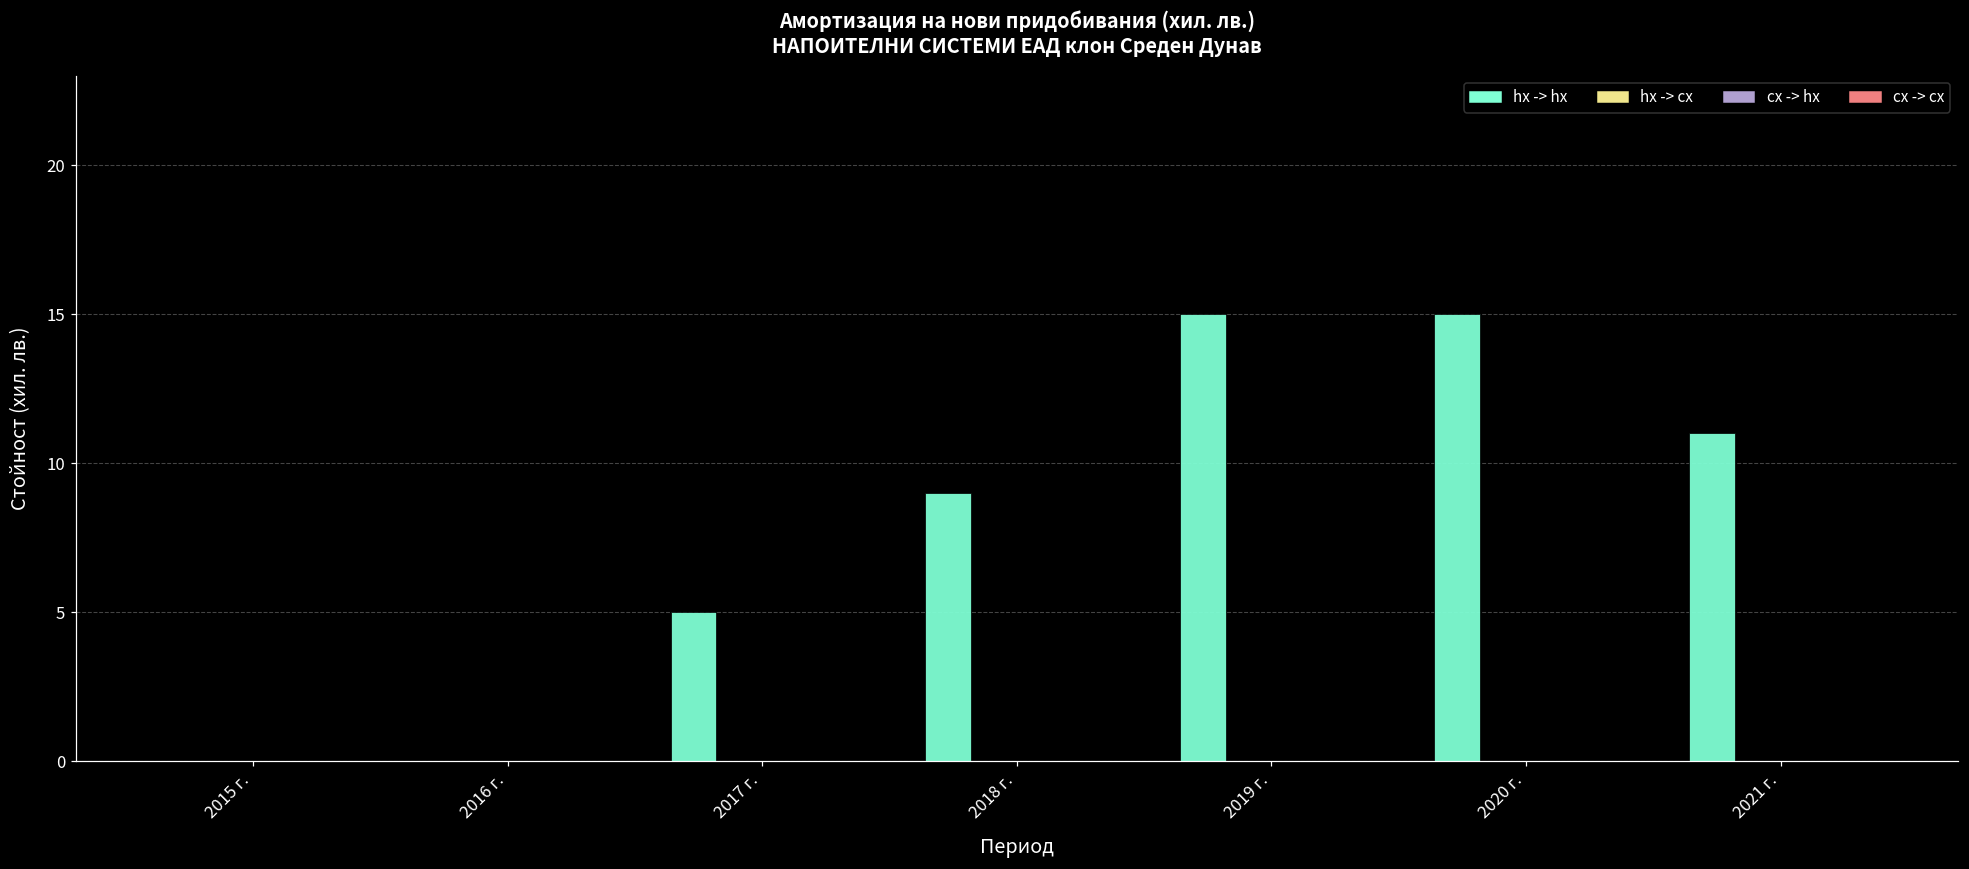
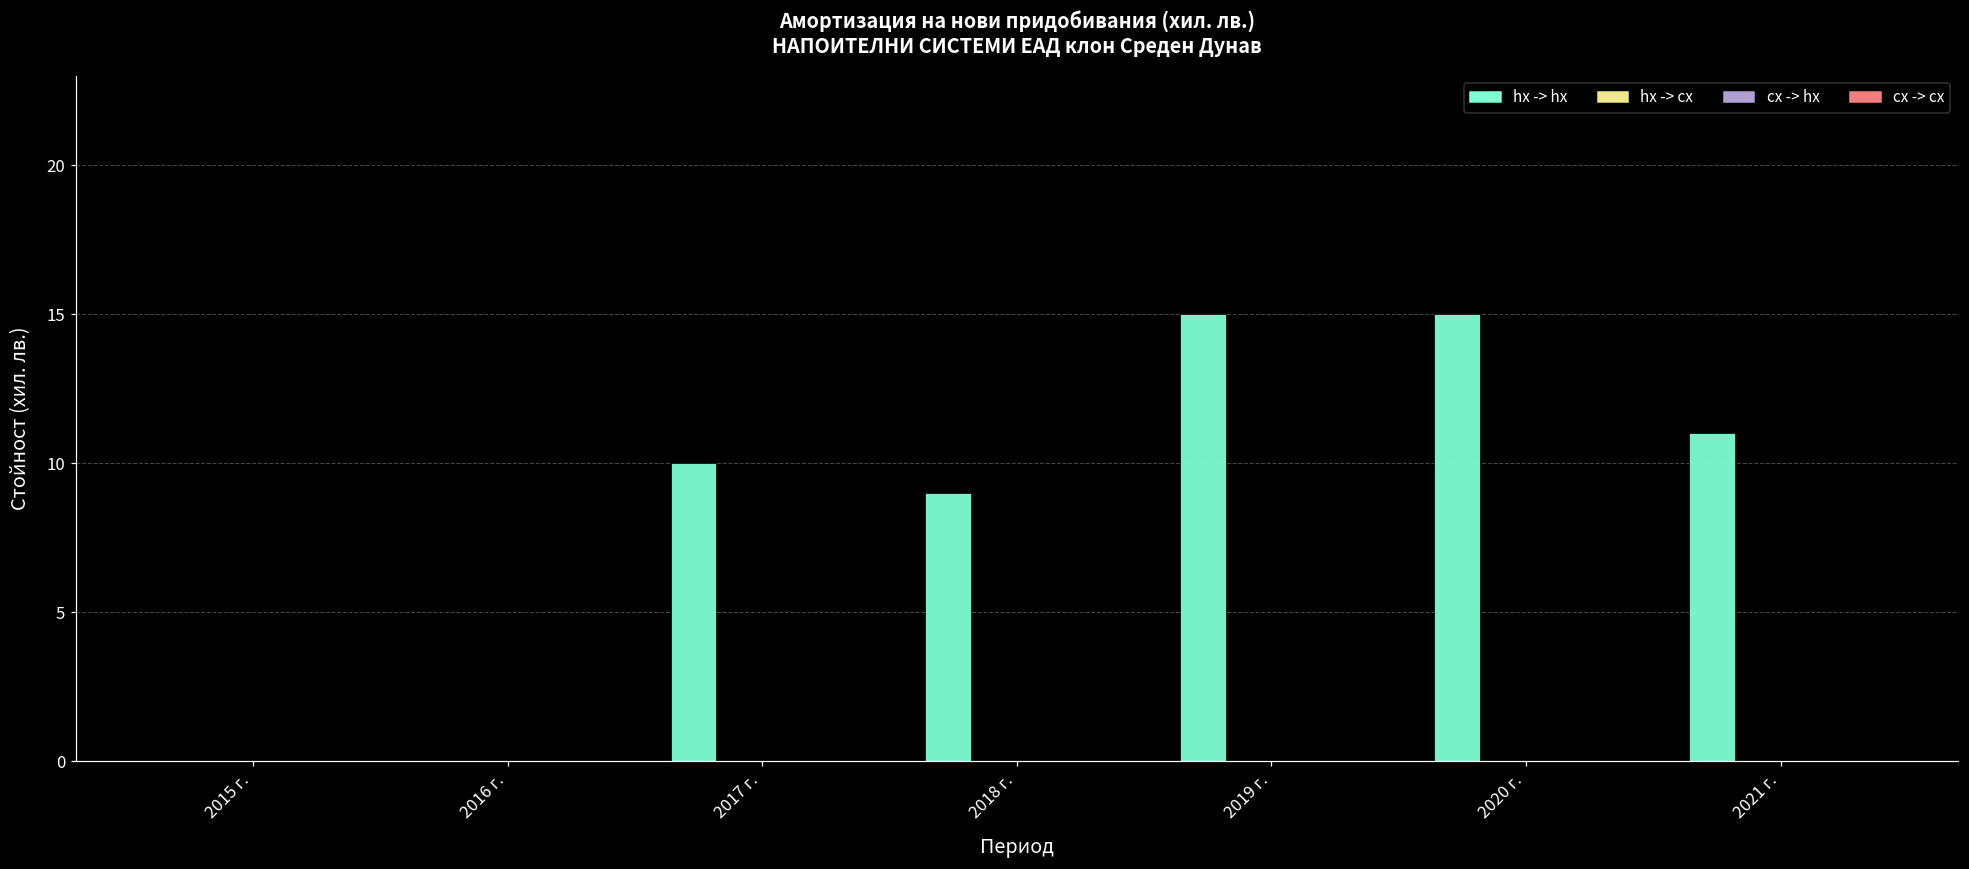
hx -> hx, 2017 г.: 5 -> 10
